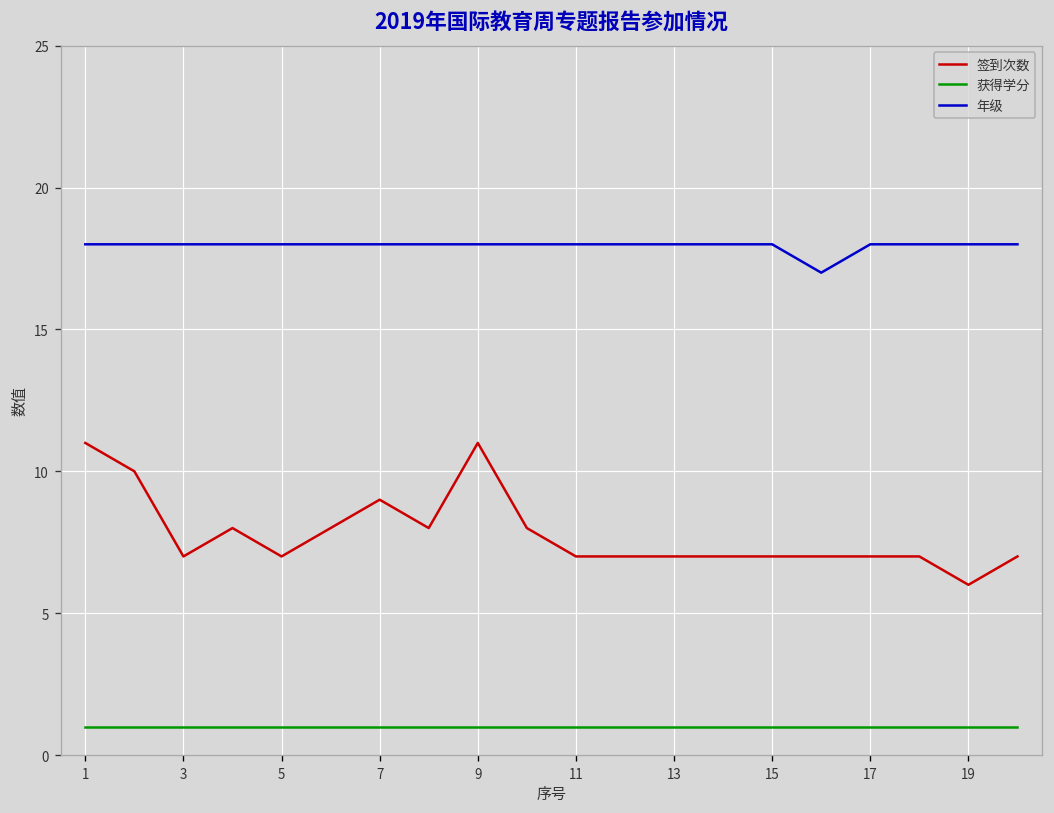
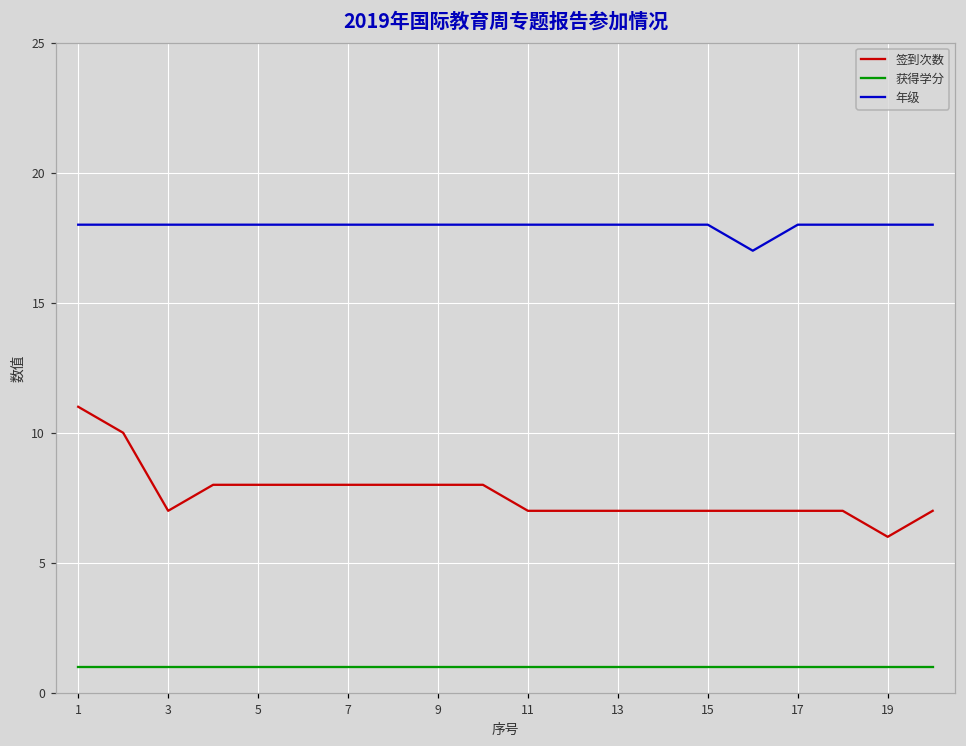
签到次数, 5: 7 -> 8
签到次数, 7: 9 -> 8
签到次数, 9: 11 -> 8
